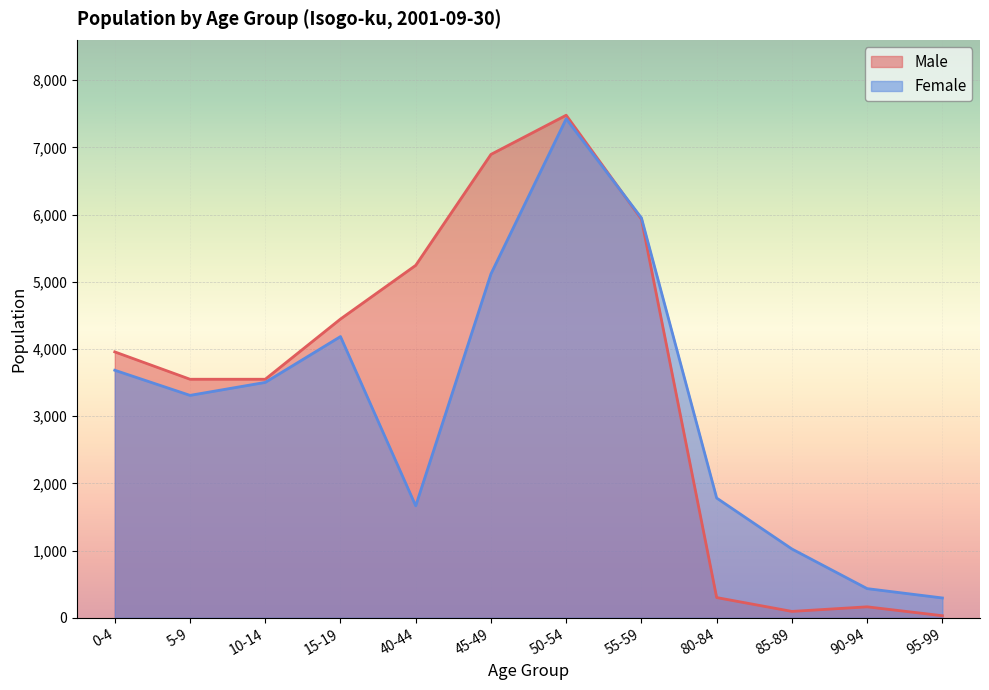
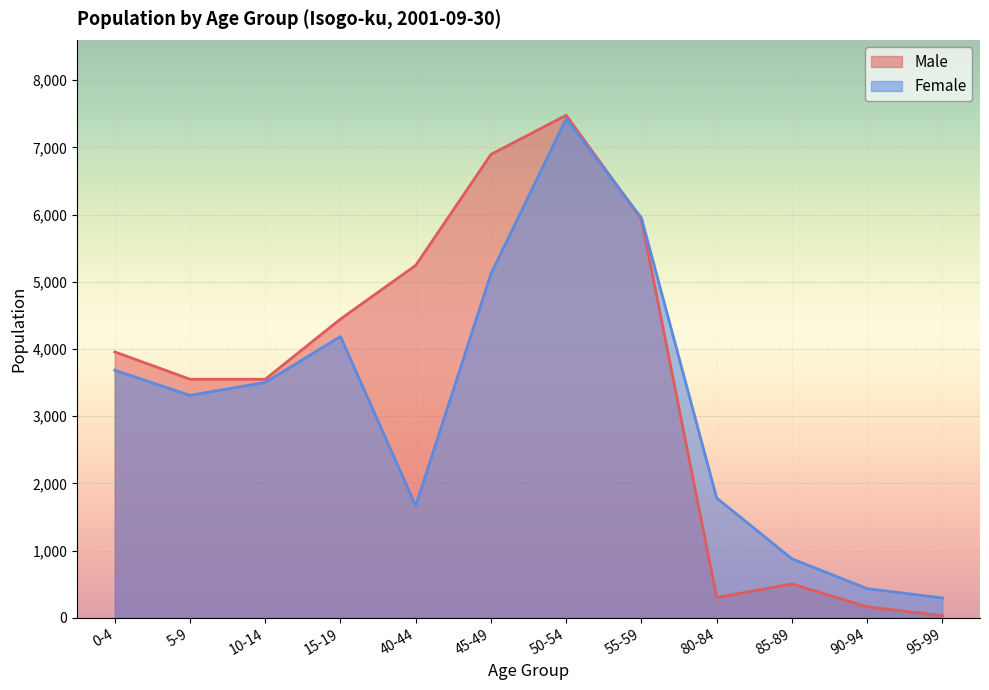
Male, 85-89: 100 -> 500
Female, 85-89: 1,000 -> 900
